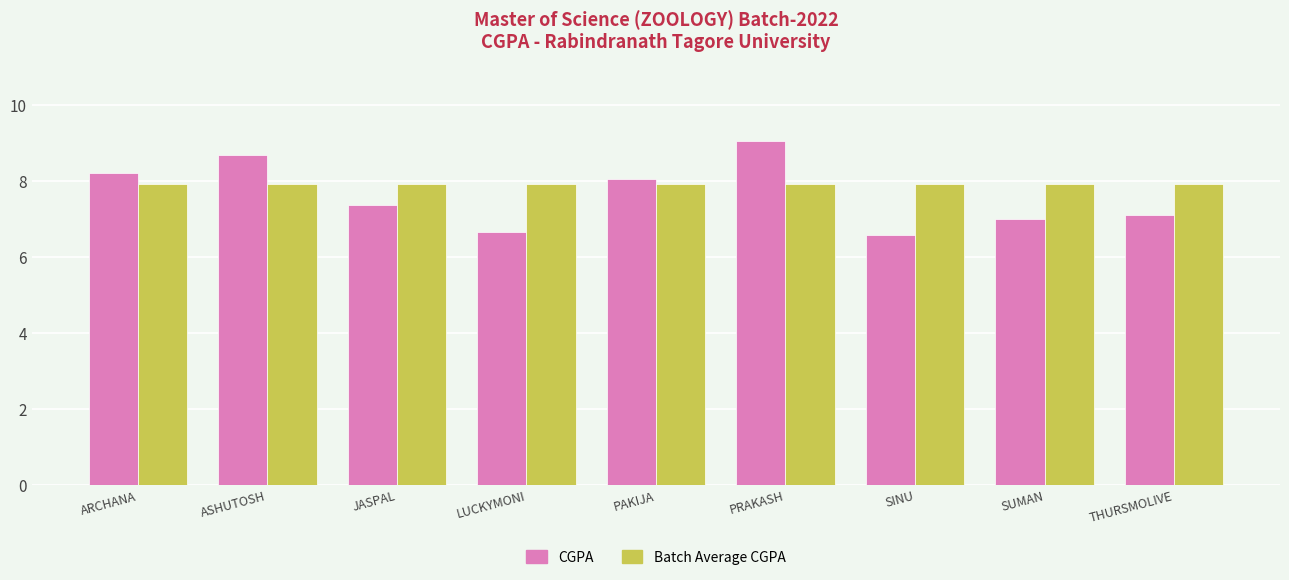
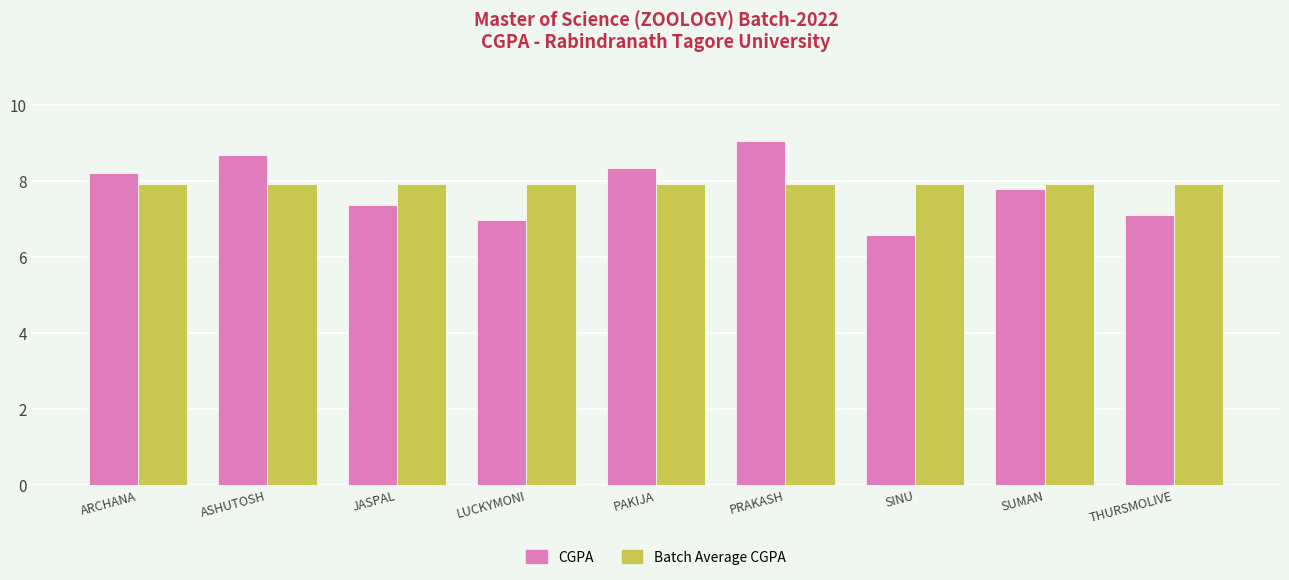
CGPA, LUCKYMONI: 6.7 -> 7.0
CGPA, PAKIJA: 8.1 -> 8.4
CGPA, SUMAN: 7.0 -> 7.8
